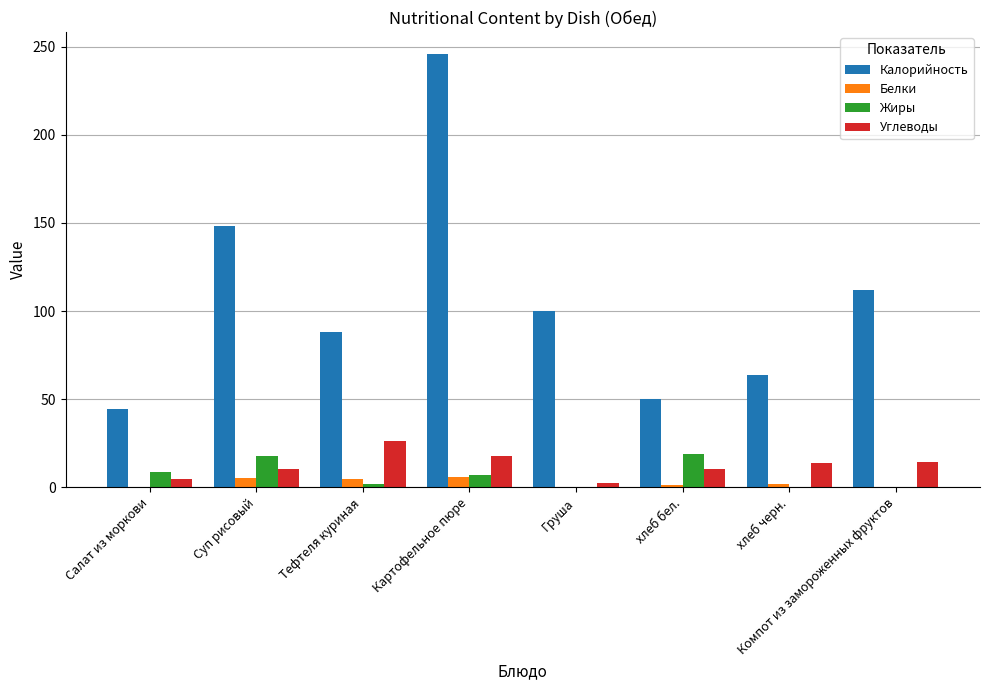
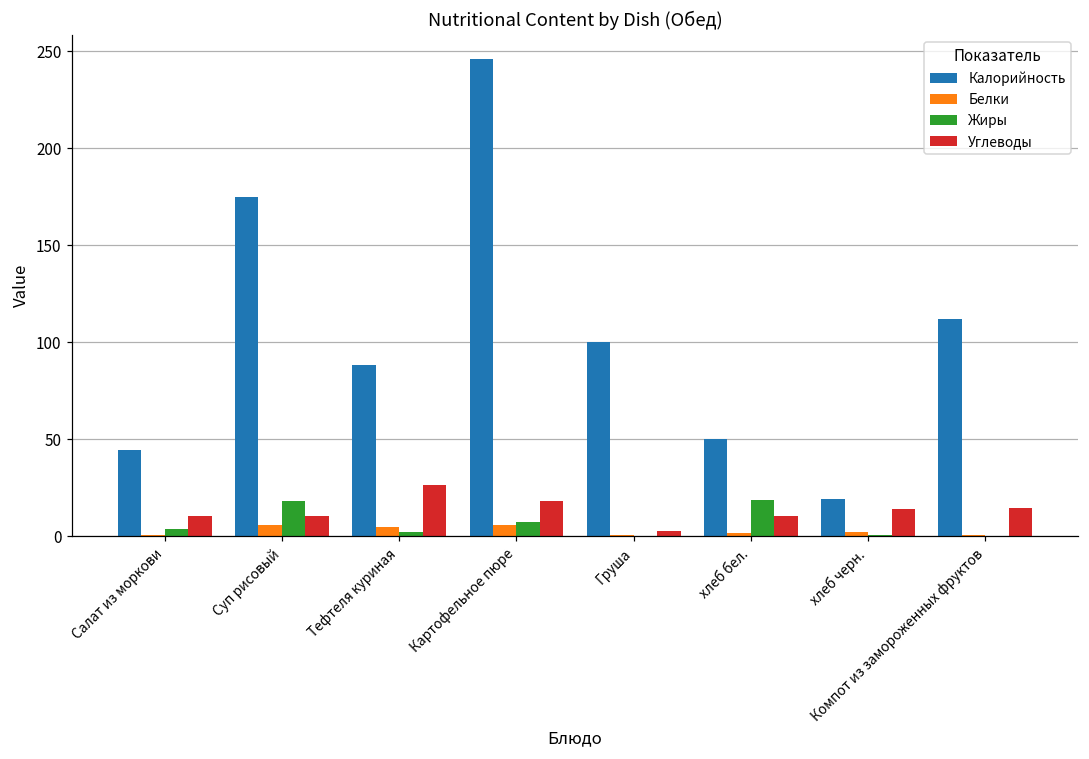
Жиры, Салат из моркови: 9 -> 4
Углеводы, Салат из моркови: 5 -> 10
Калорийность, Суп рисовый: 148 -> 175
Калорийность, хлеб черн.: 64 -> 19
